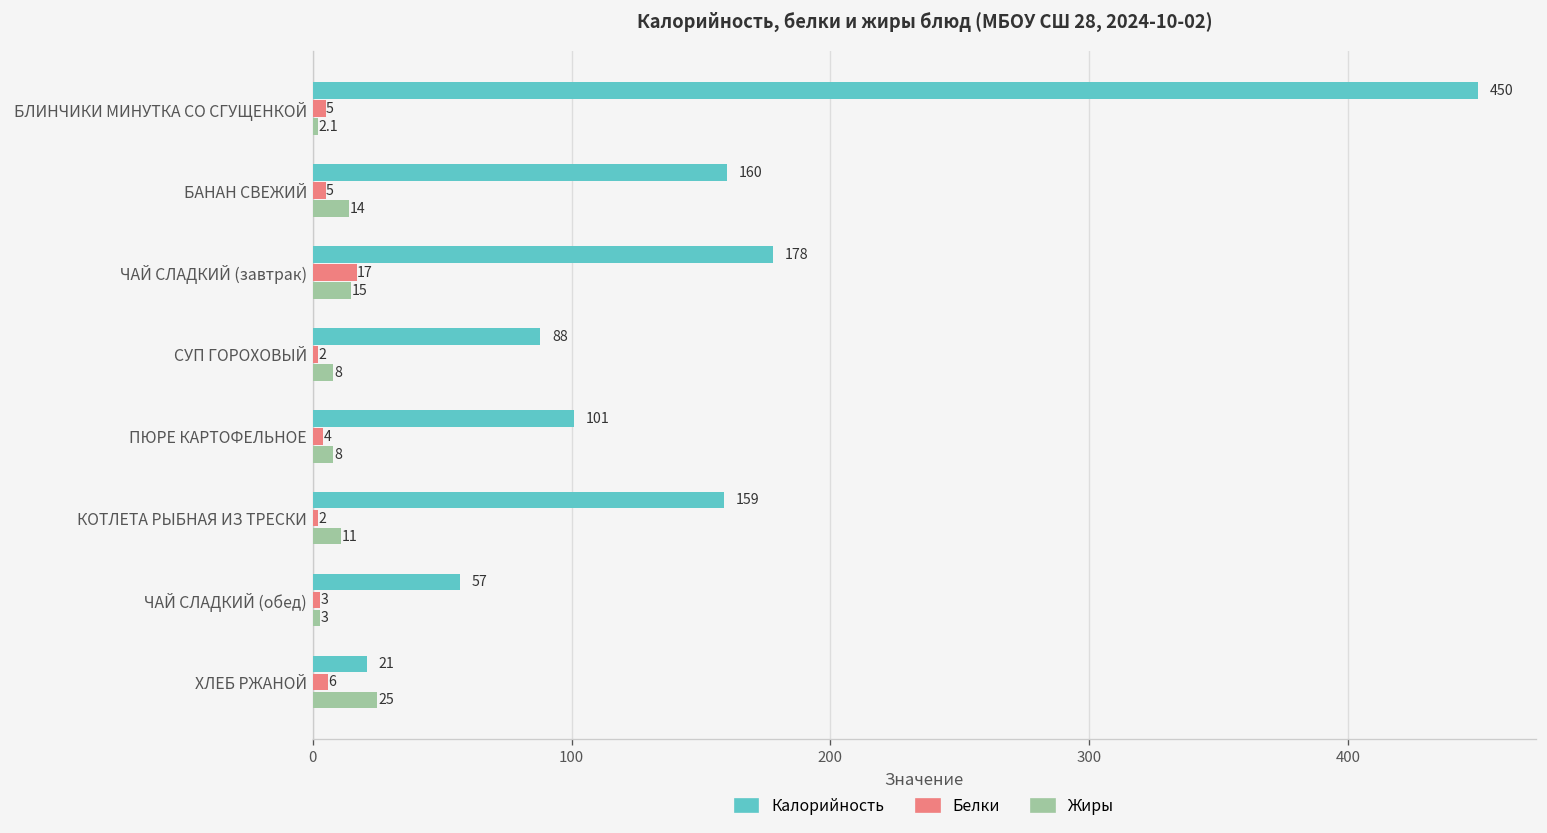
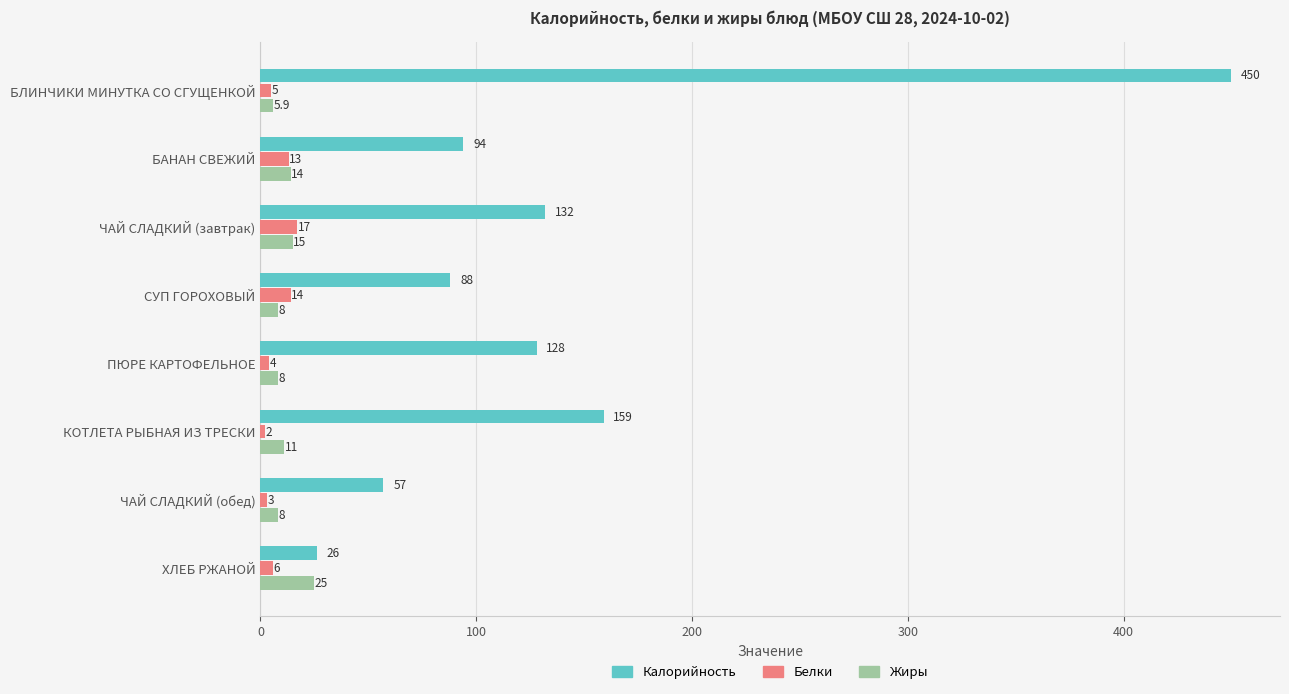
Жиры, БЛИНЧИКИ МИНУТКА СО СГУЩЕНКОЙ: 2.1 -> 5.9
Калорийность, БАНАН СВЕЖИЙ: 160 -> 94
Белки, БАНАН СВЕЖИЙ: 5 -> 13
Калорийность, ЧАЙ СЛАДКИЙ (завтрак): 178 -> 132
Белки, СУП ГОРОХОВЫЙ: 2 -> 14
Калорийность, ПЮРЕ КАРТОФЕЛЬНОЕ: 101 -> 128
Жиры, ЧАЙ СЛАДКИЙ (обед): 3 -> 8
Калорийность, ХЛЕБ РЖАНОЙ: 21 -> 26
